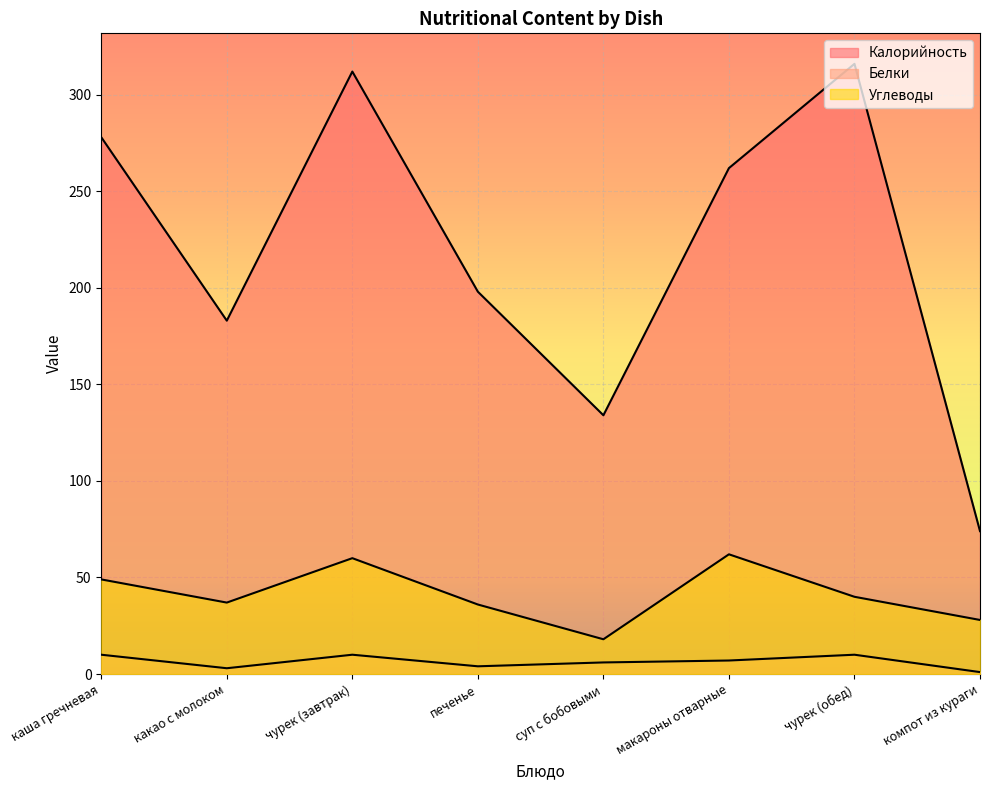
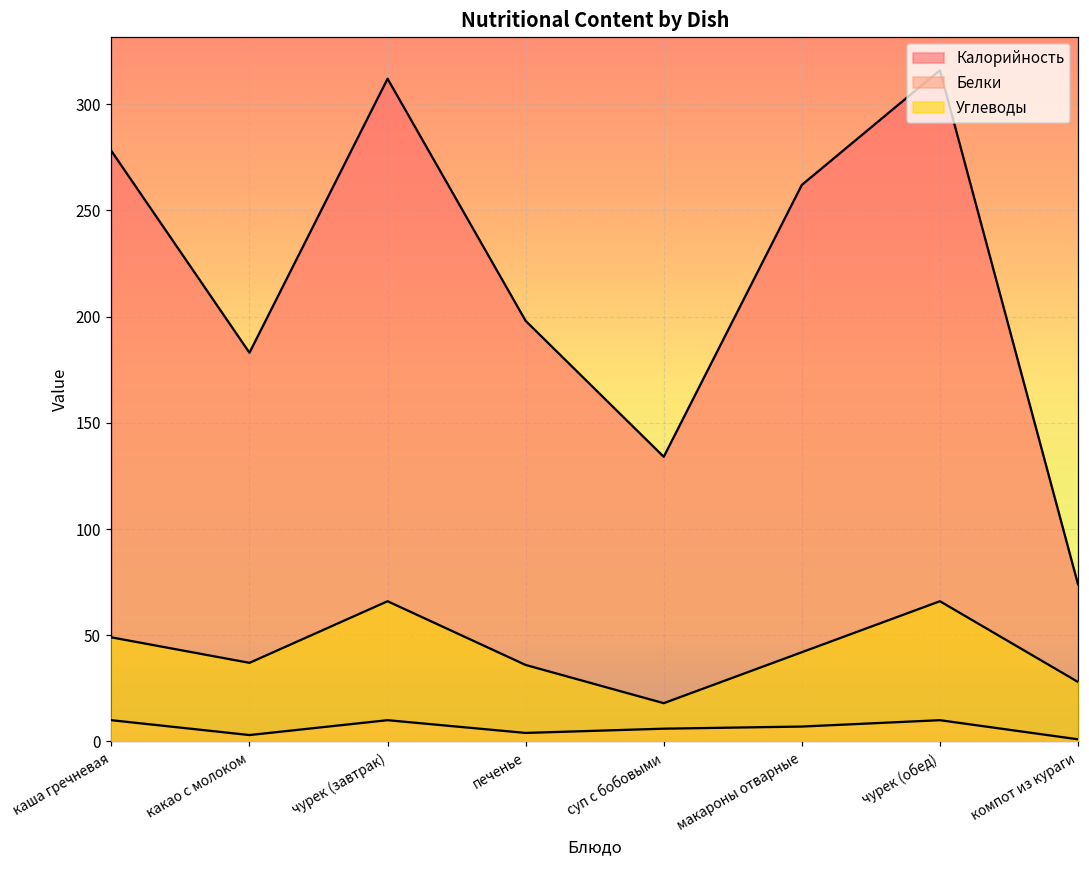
Углеводы, чурек (завтрак): 60 -> 66
Углеводы, макароны отварные: 62 -> 42
Углеводы, чурек (обед): 40 -> 66
